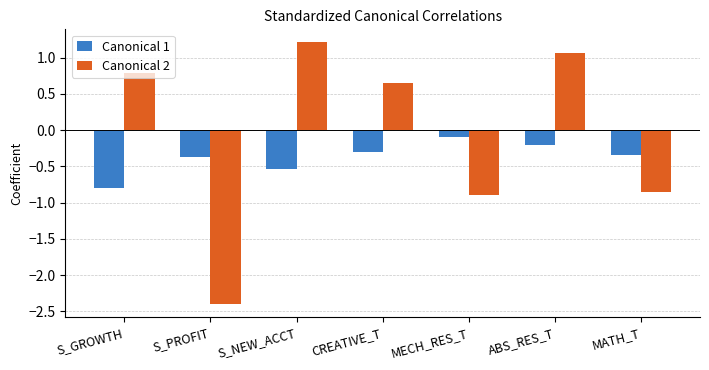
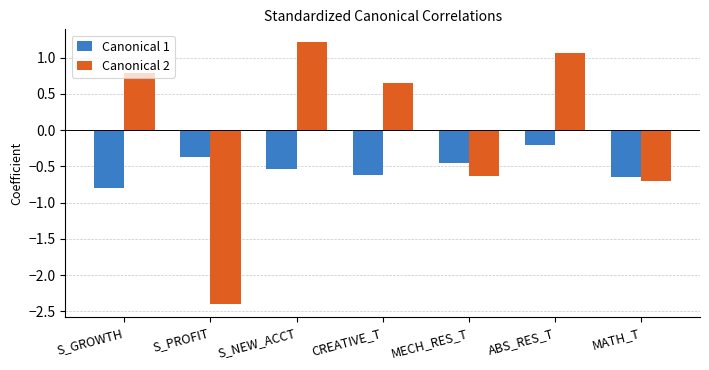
Canonical 1, CREATIVE_T: -0.3 -> -0.6
Canonical 1, MECH_RES_T: -0.1 -> -0.5
Canonical 2, MECH_RES_T: -0.9 -> -0.6
Canonical 1, MATH_T: -0.3 -> -0.6
Canonical 2, MATH_T: -0.9 -> -0.7
